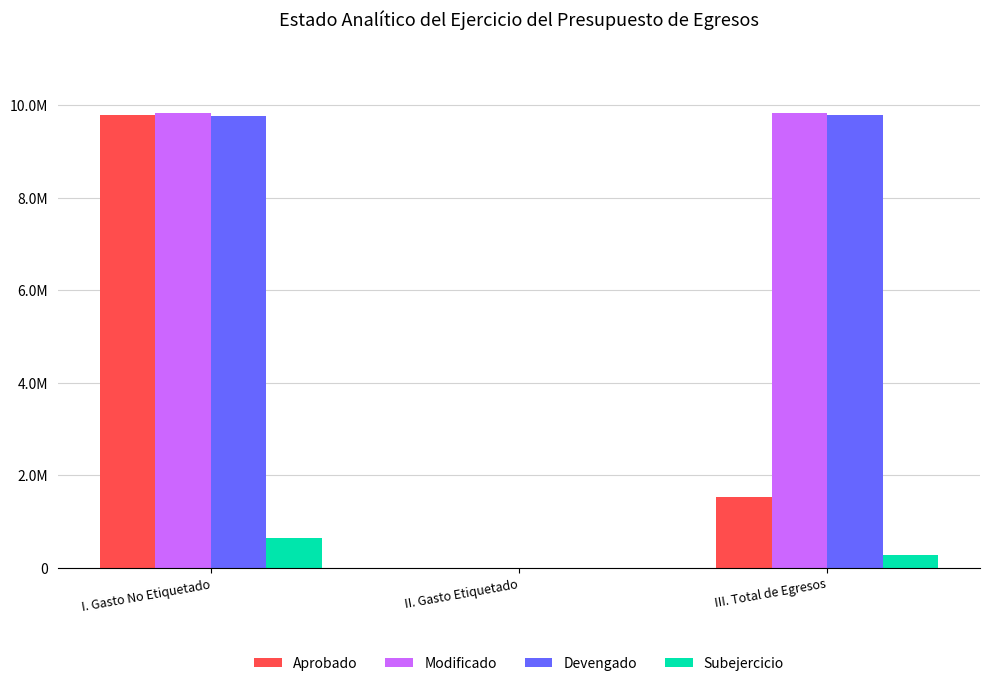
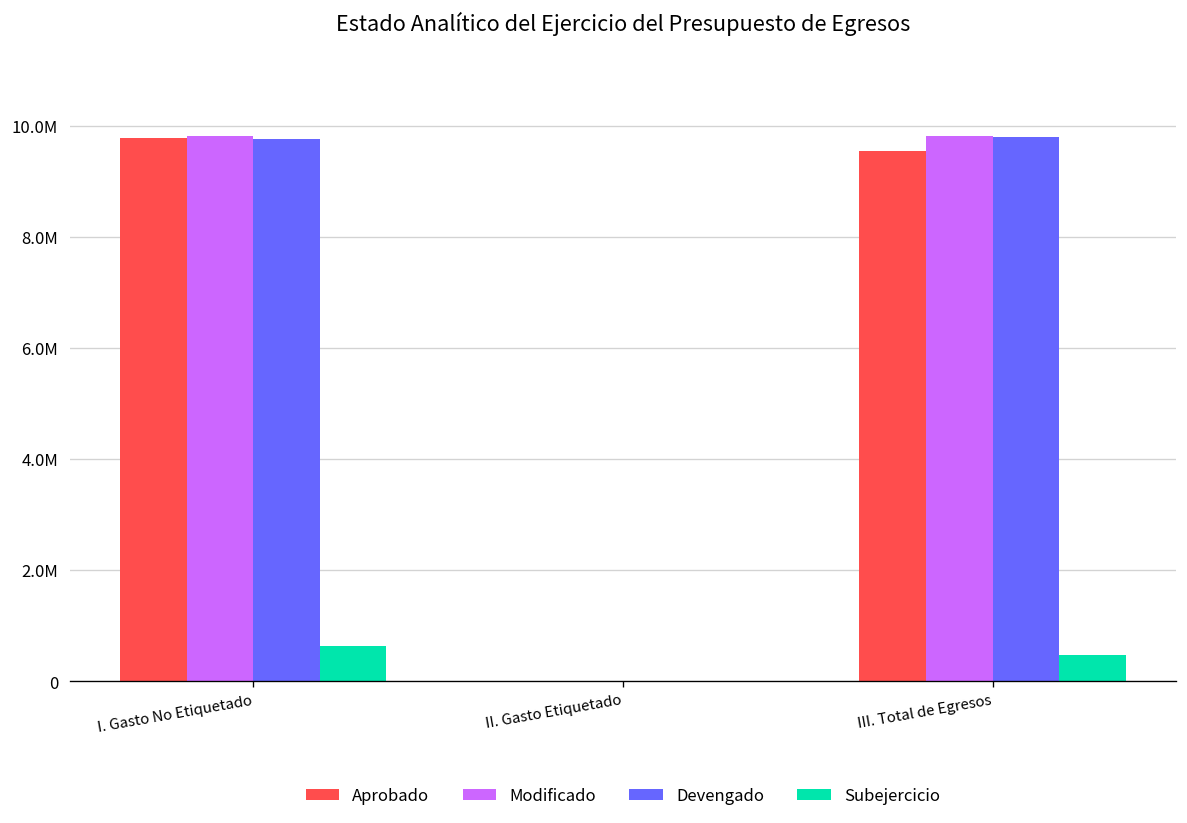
Aprobado, III. Total de Egresos: 1500000 -> 9600000
Subejercicio, III. Total de Egresos: 300000 -> 500000
